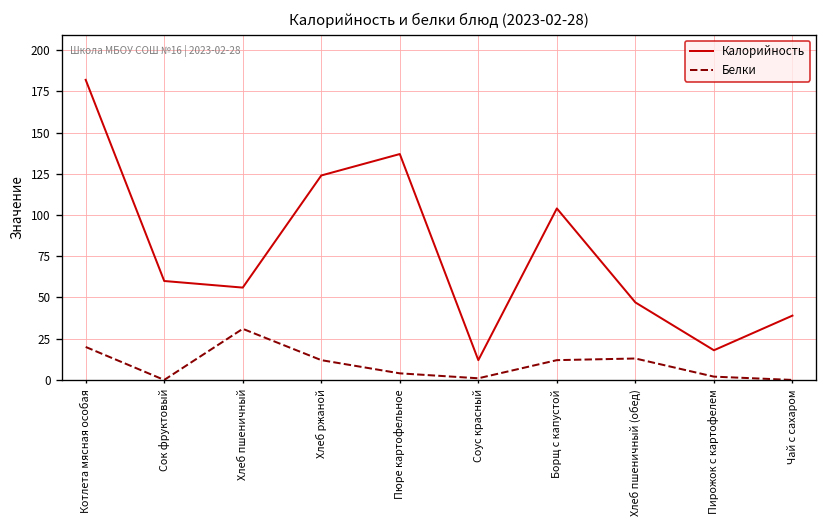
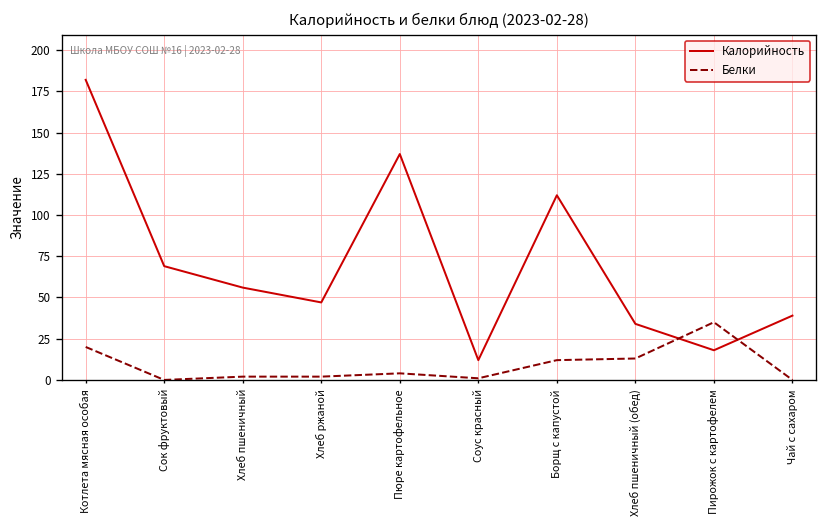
Калорийность, Сок фруктовый: 60 -> 69
Белки, Хлеб пшеничный: 31 -> 2
Калорийность, Хлеб ржаной: 124 -> 47
Белки, Хлеб ржаной: 12 -> 2
Калорийность, Борщ с капустой: 104 -> 112
Калорийность, Хлеб пшеничный (обед): 47 -> 34
Белки, Пирожок с картофелем: 2 -> 35
